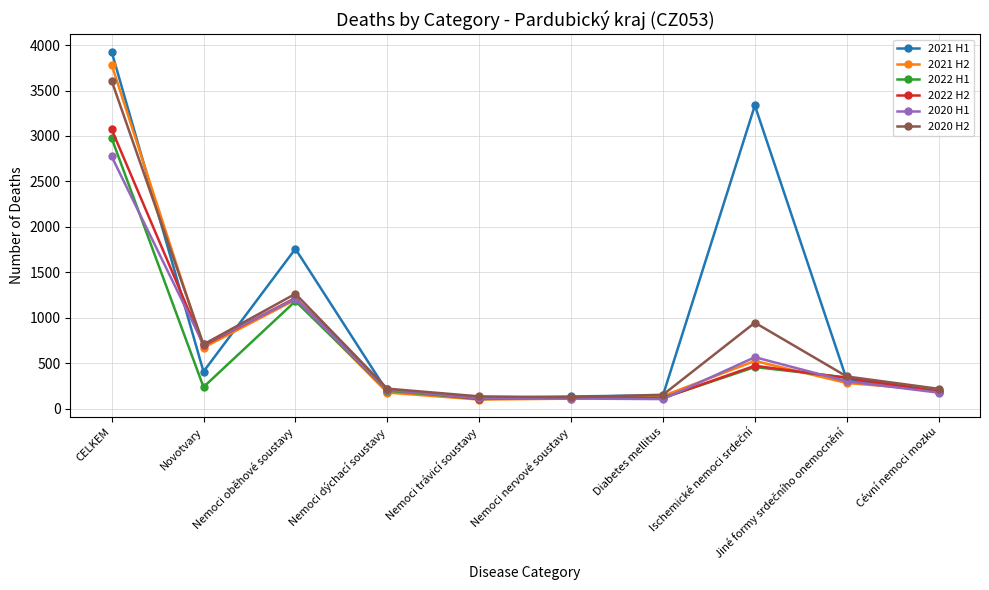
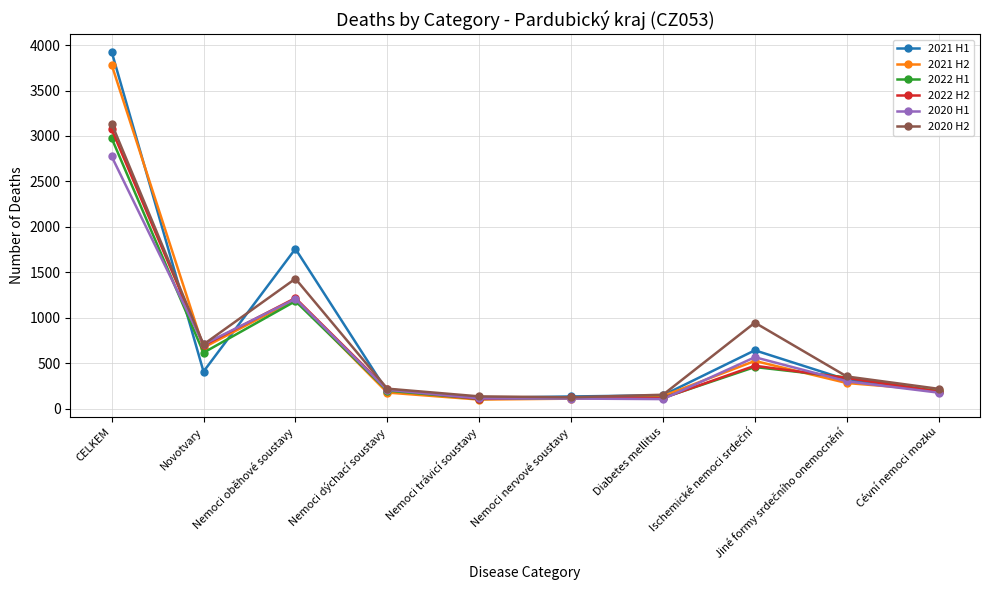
2020 H2, CELKEM: 3600 -> 3100
2022 H1, Novotvary: 200 -> 600
2020 H2, Nemoci oběhové soustavy: 1300 -> 1400
2021 H1, Ischemické nemoci srdeční: 3300 -> 600
